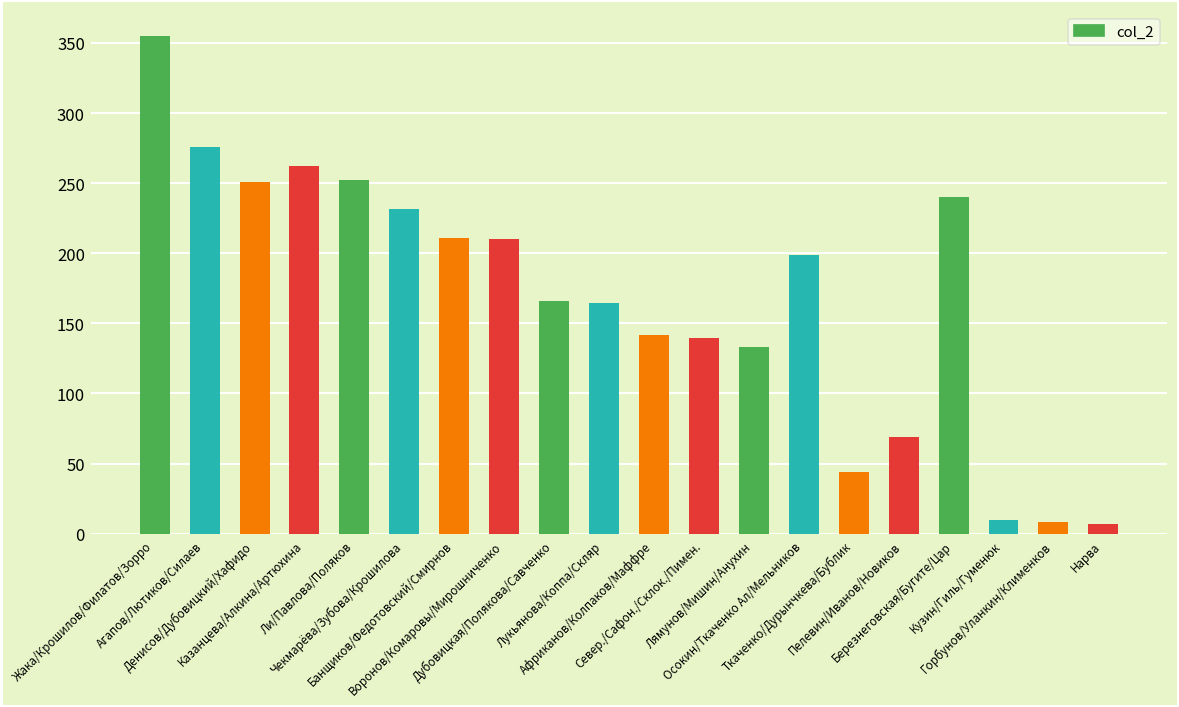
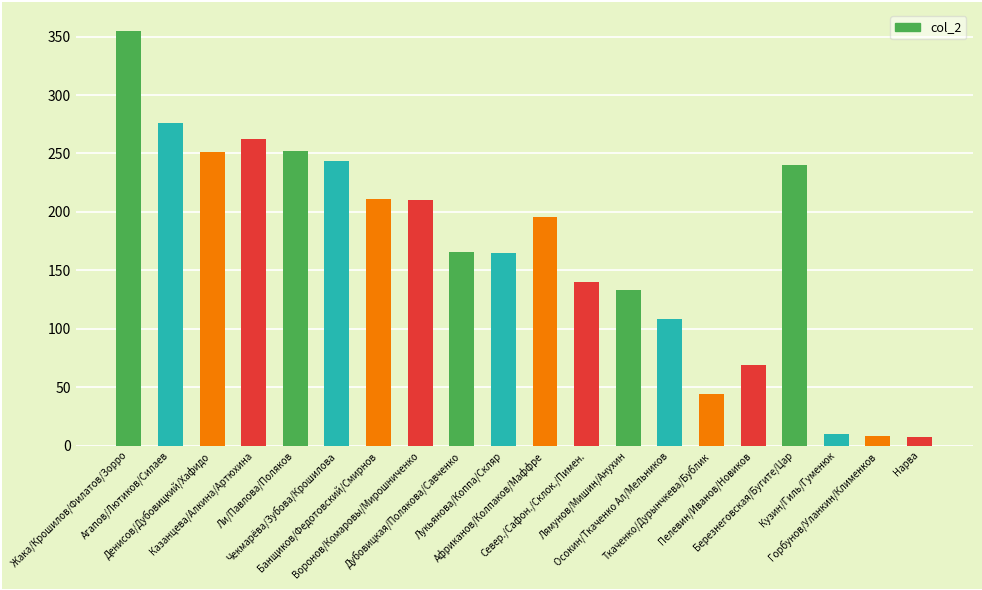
Чекмарëва/Зубова/Крошилова: 232 -> 244
Африканов/Колпаков/Маффре: 142 -> 196
Осокин/Ткаченко Ал/Мельников: 199 -> 108
